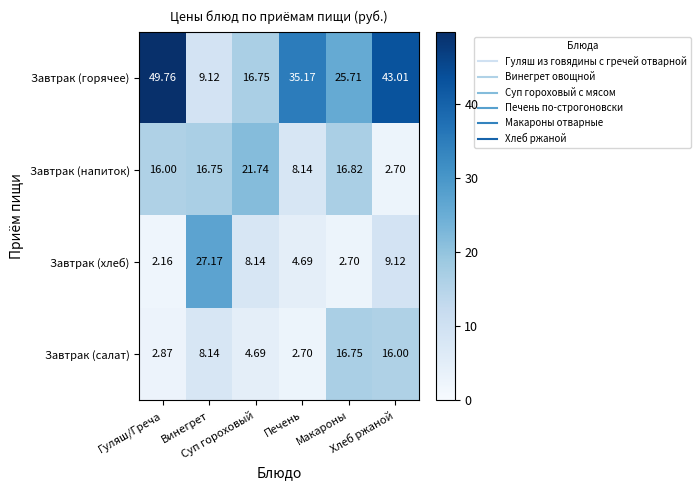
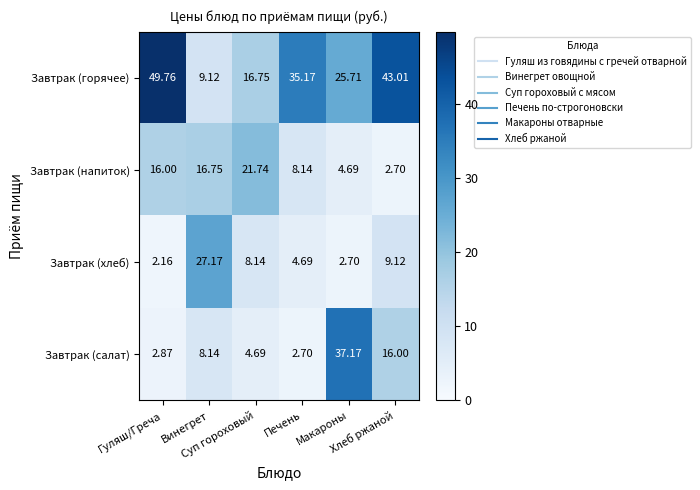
Завтрак (напиток), Макароны: 16.82 -> 4.69
Завтрак (салат), Макароны: 16.75 -> 37.17
